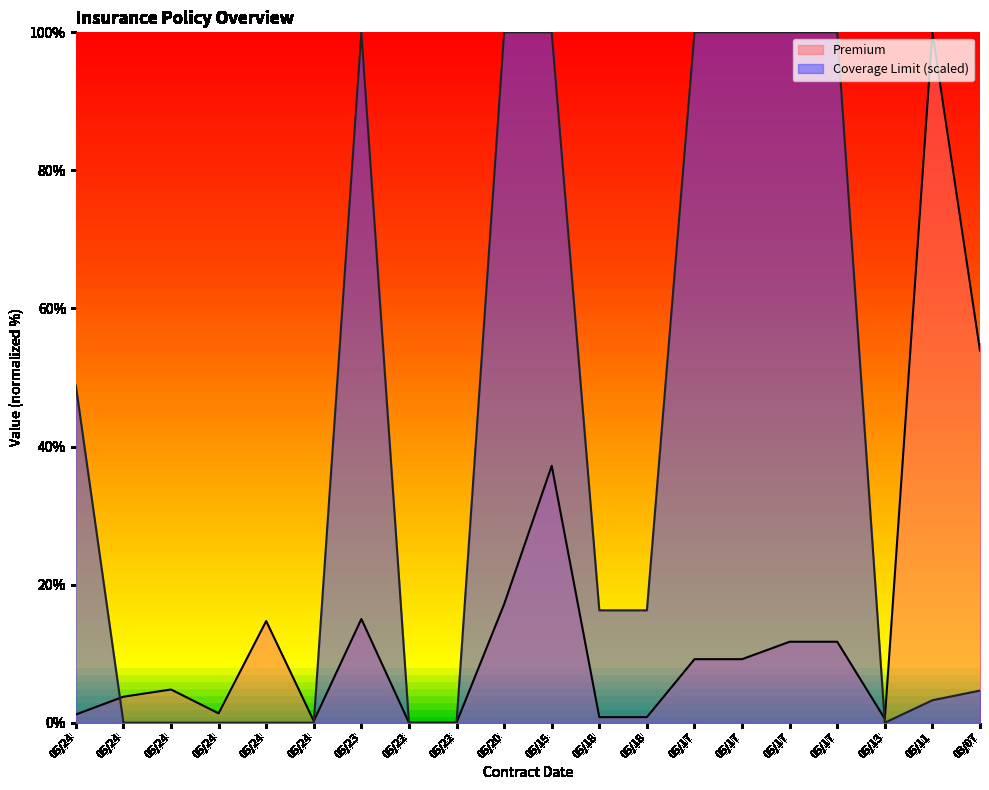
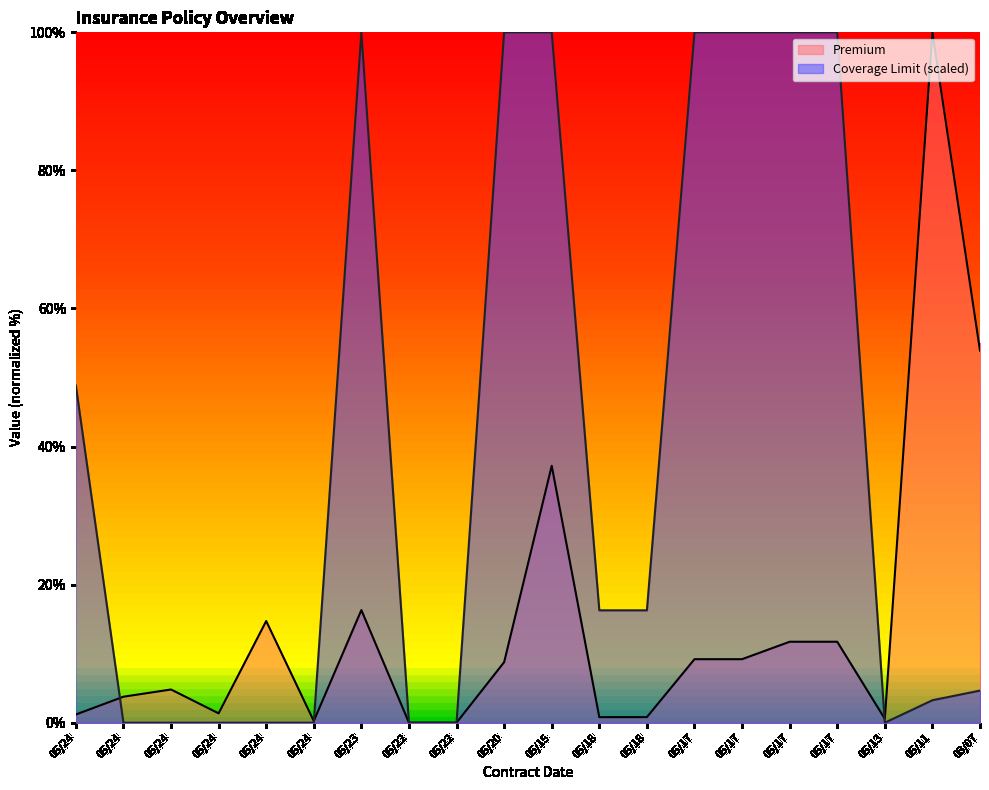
Premium, 05/23: 15% -> 16%
Premium, 05/20: 17% -> 9%
